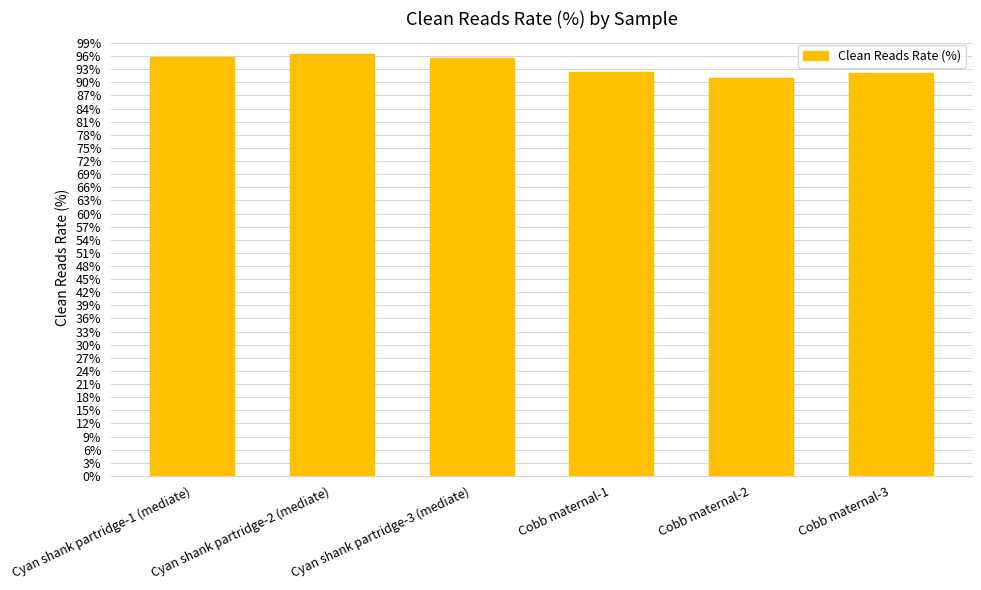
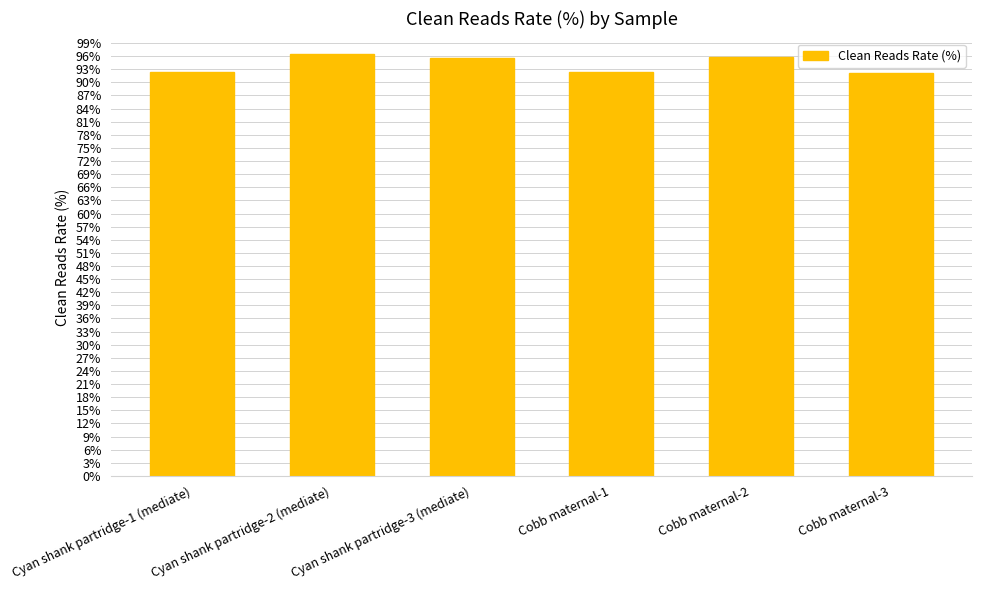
Cyan shank partridge-1 (mediate): 96% -> 92%
Cobb maternal-2: 91% -> 96%
